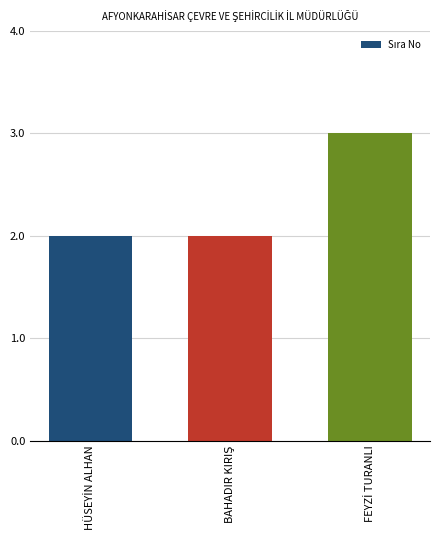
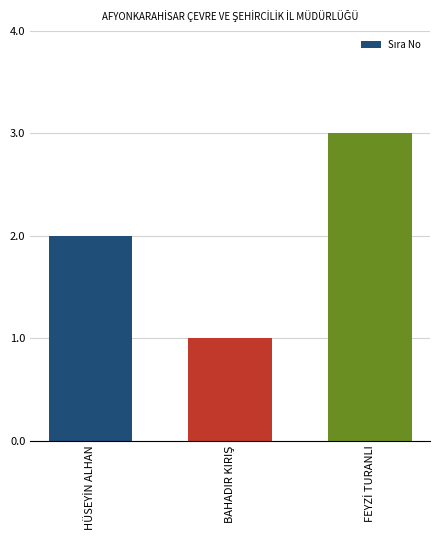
BAHADIR KIRIŞ: 2 -> 1
